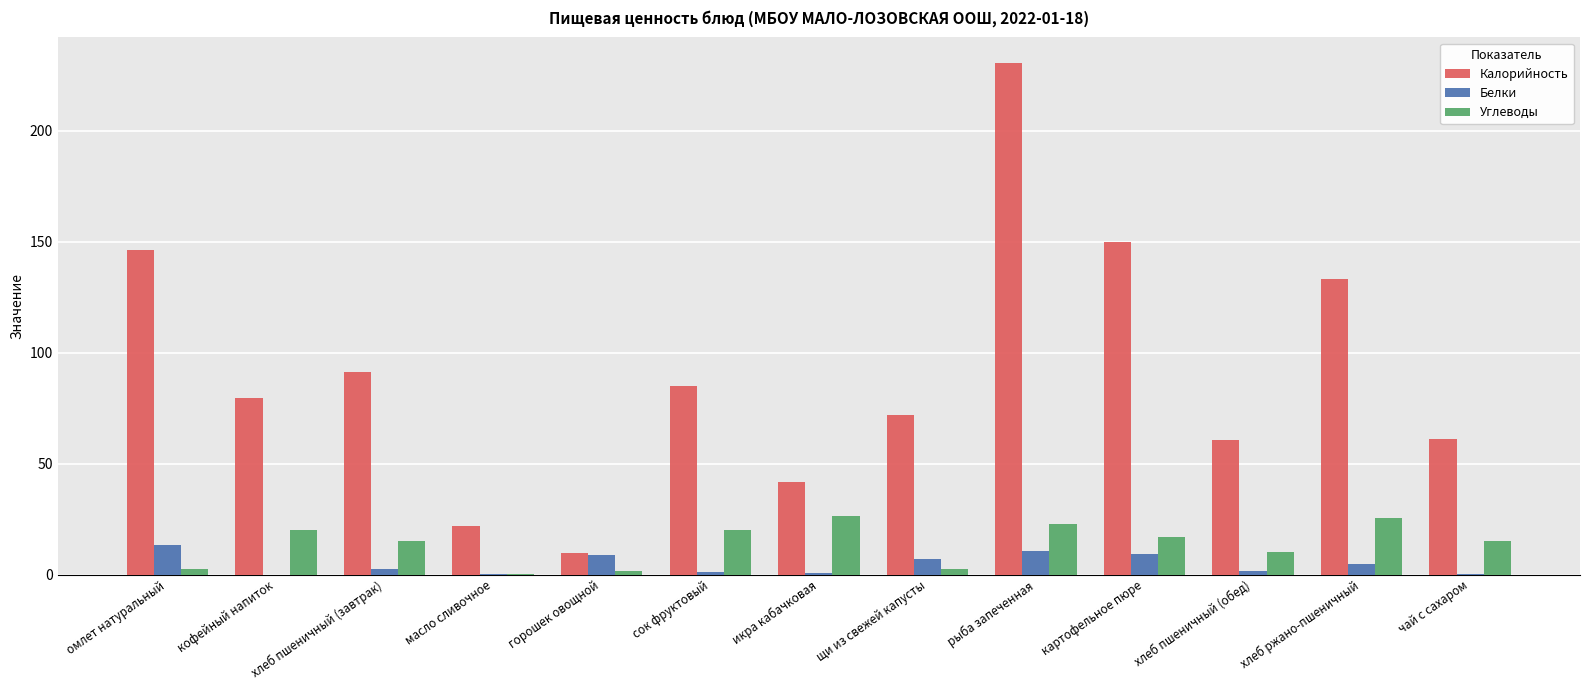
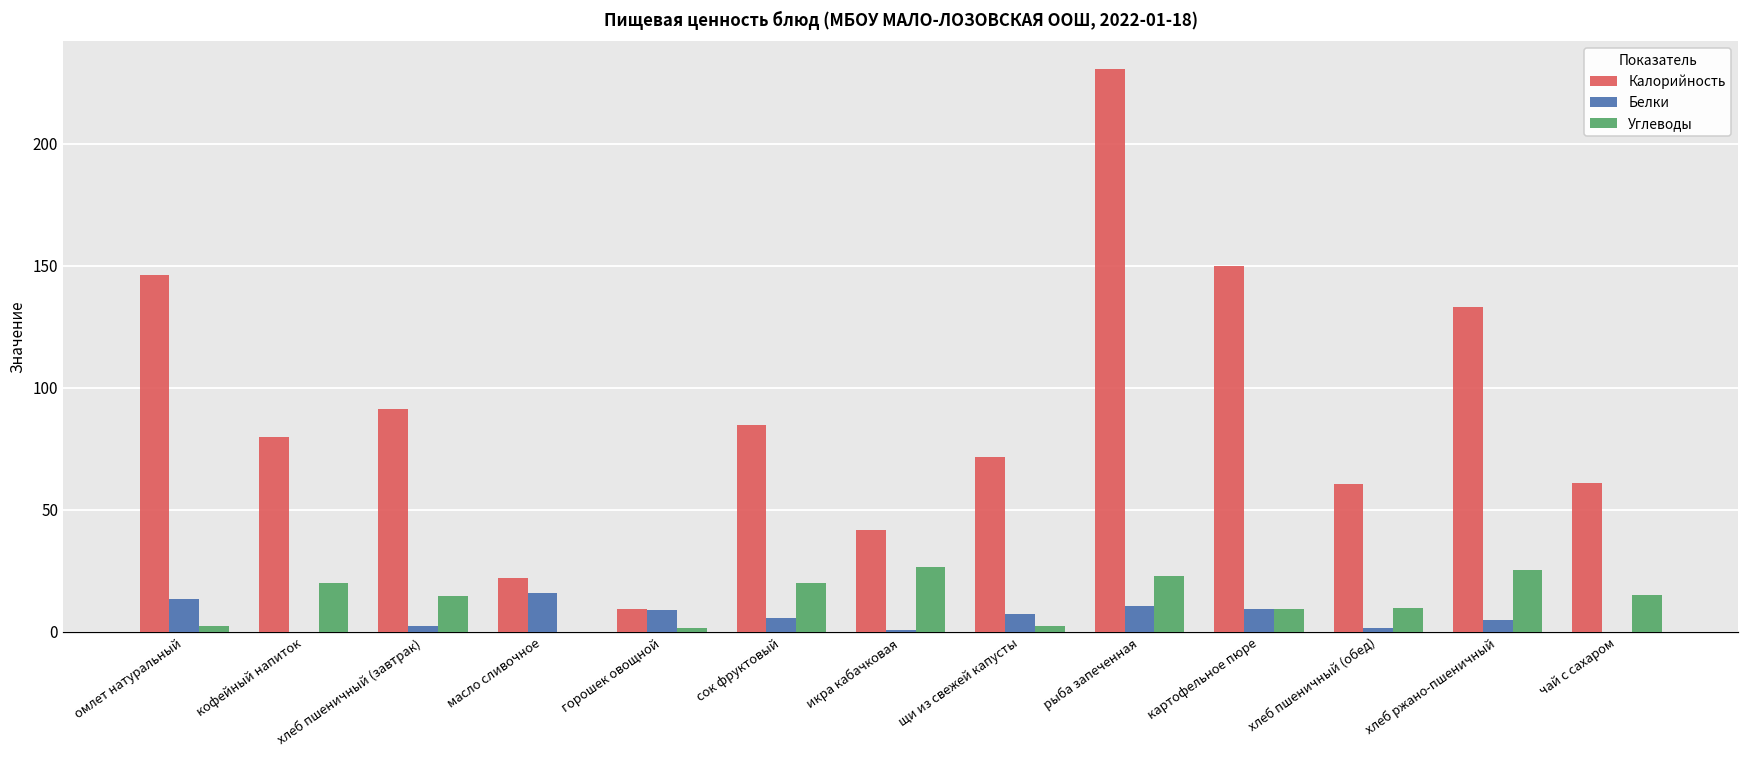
Белки, масло сливочное: 0 -> 16
Белки, сок фруктовый: 1 -> 6
Углеводы, картофельное пюре: 17 -> 10
